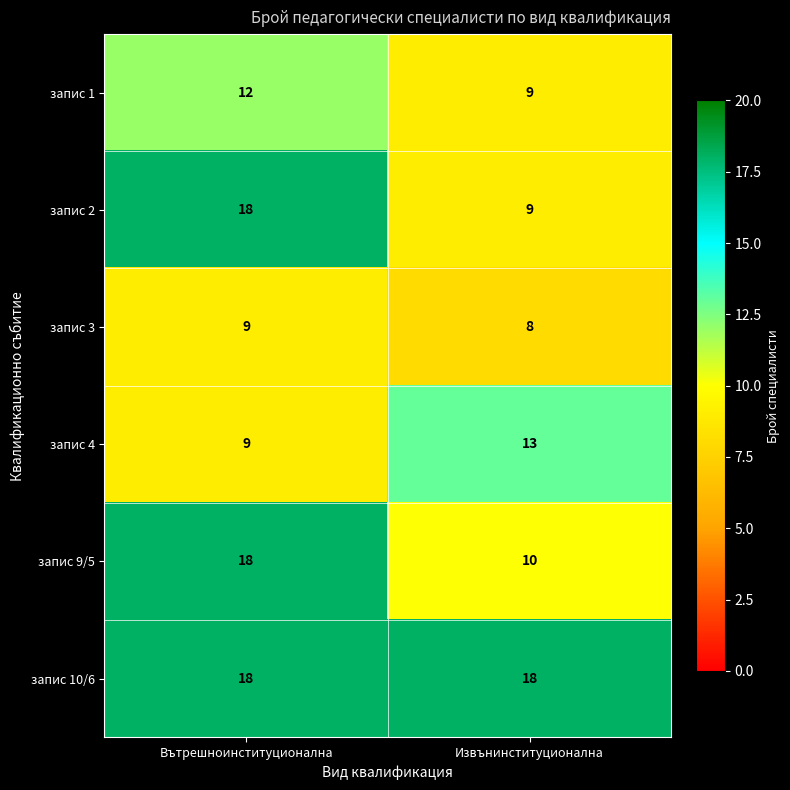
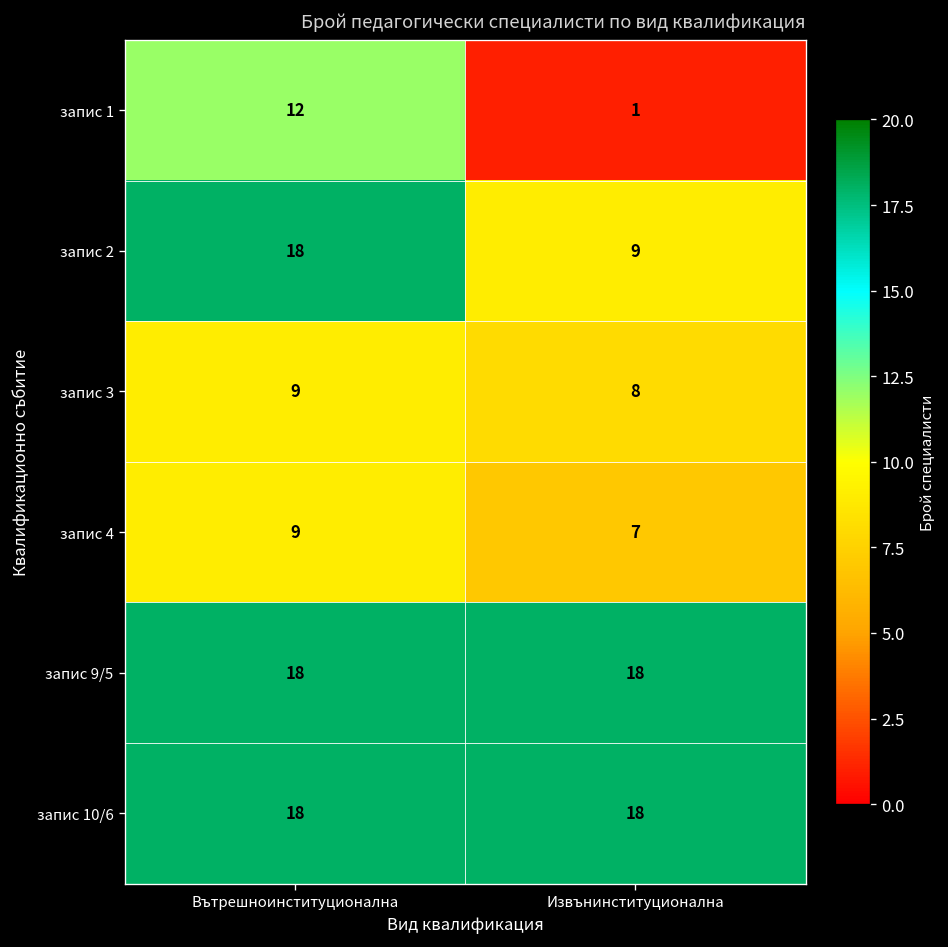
запис 1, Извънинституционална: 9 -> 1
запис 4, Извънинституционална: 13 -> 7
запис 9/5, Извънинституционална: 10 -> 18
